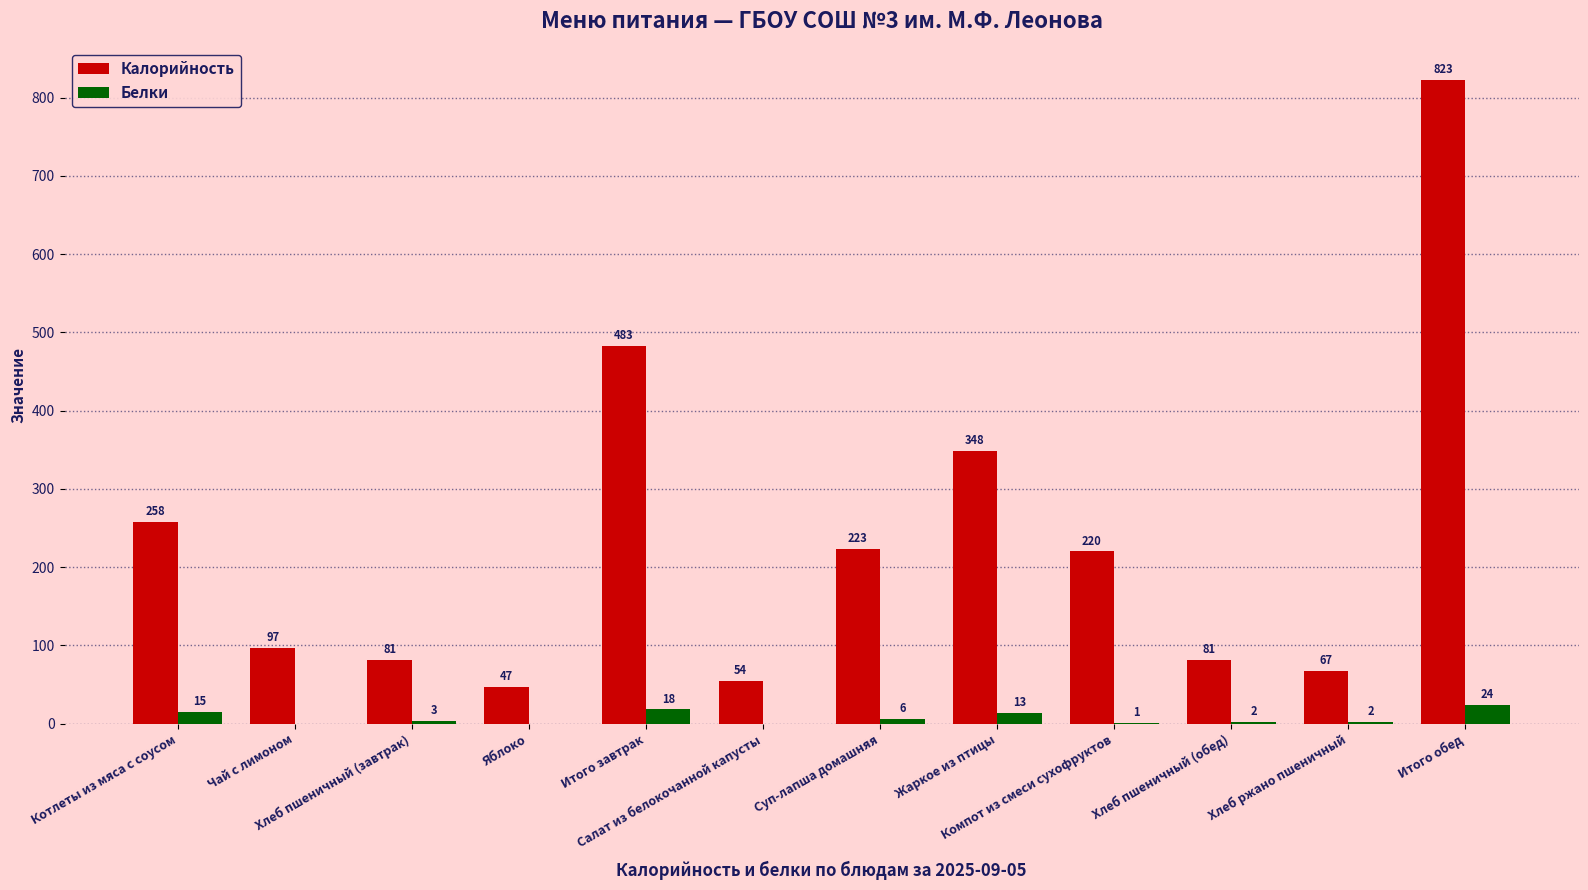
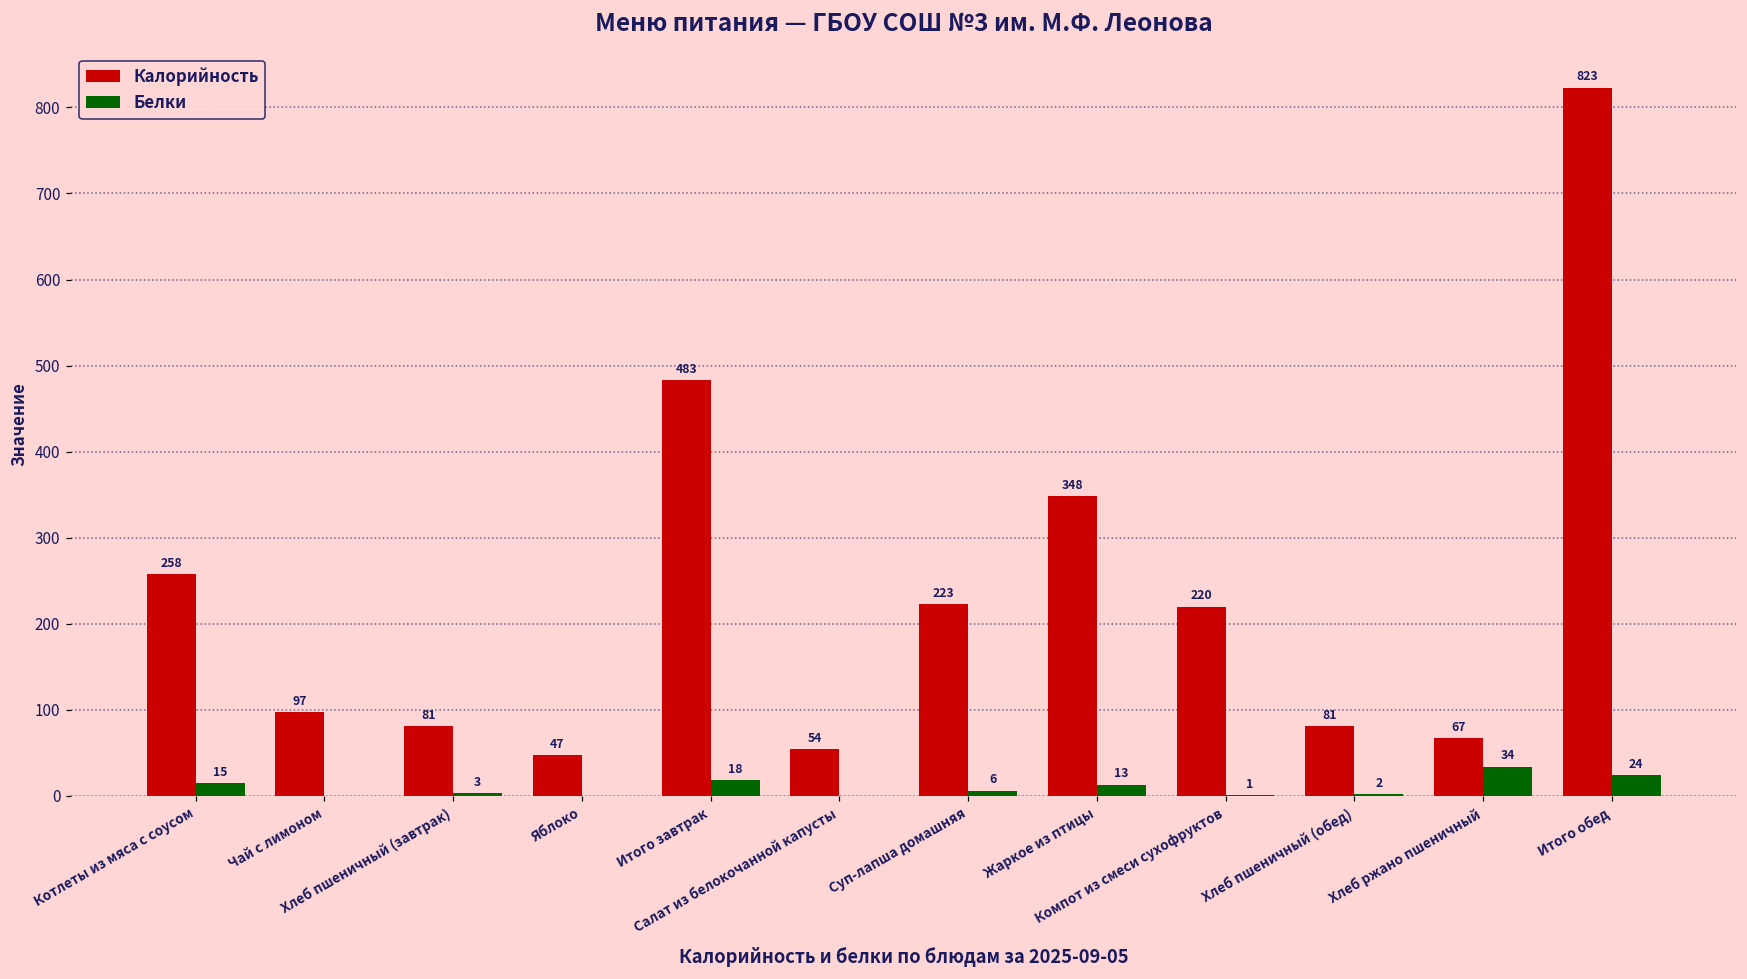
Белки, Хлеб ржано пшеничный: 2 -> 34
